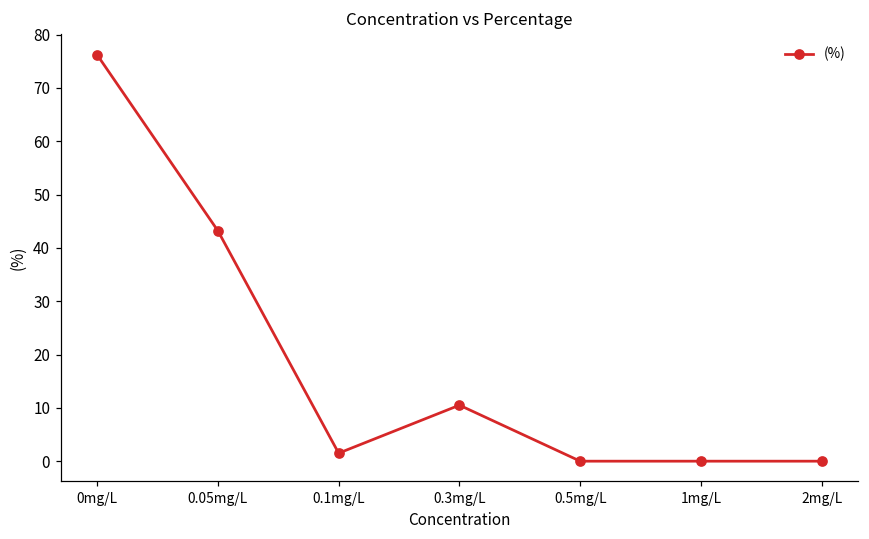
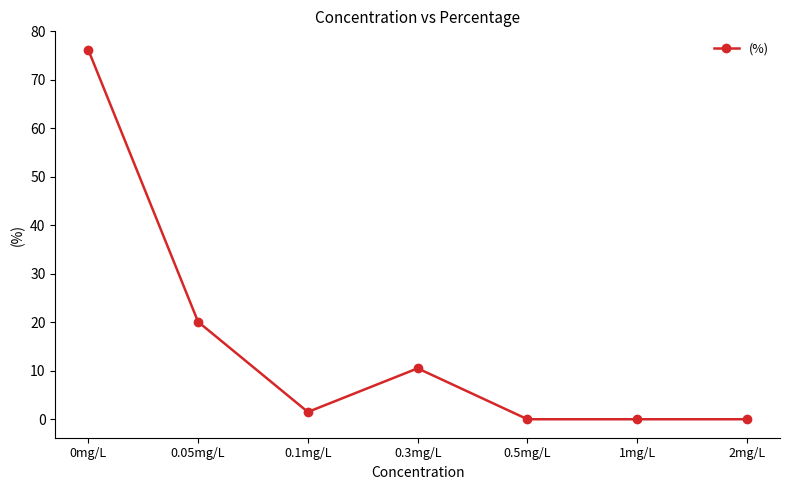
0.05mg/L: 43 -> 20
